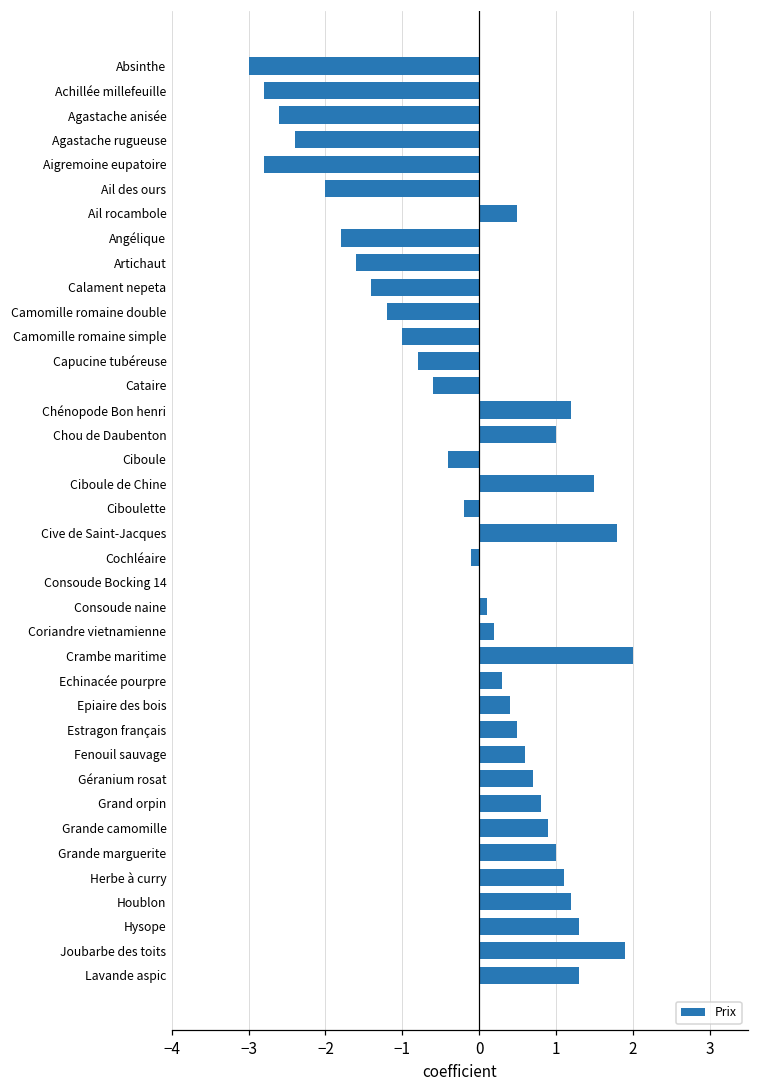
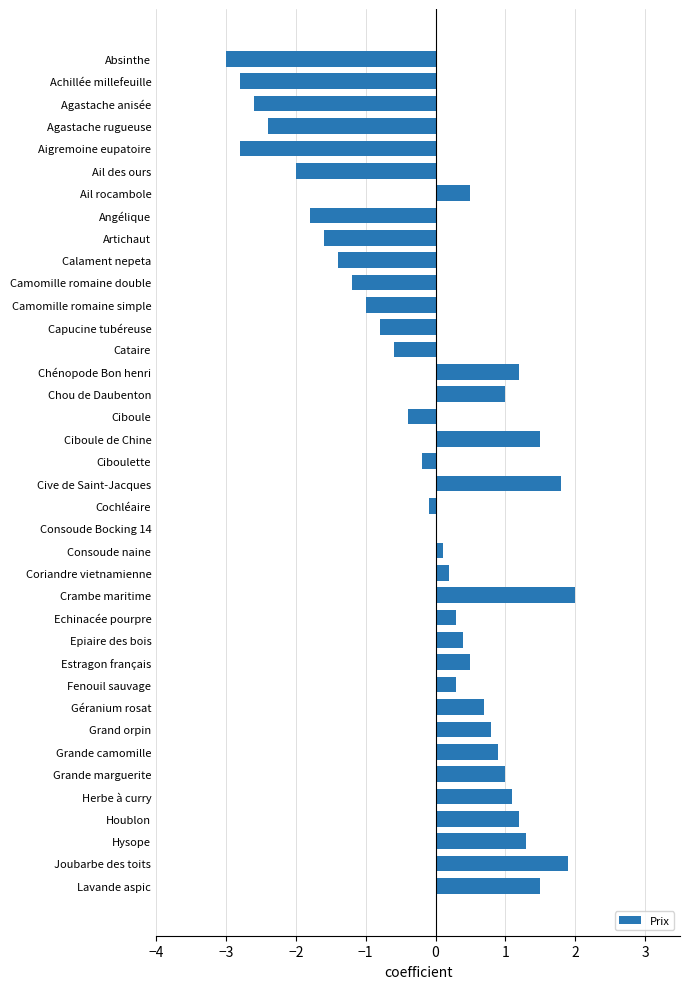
Fenouil sauvage: 0.6 -> 0.3
Lavande aspic: 1.3 -> 1.5
